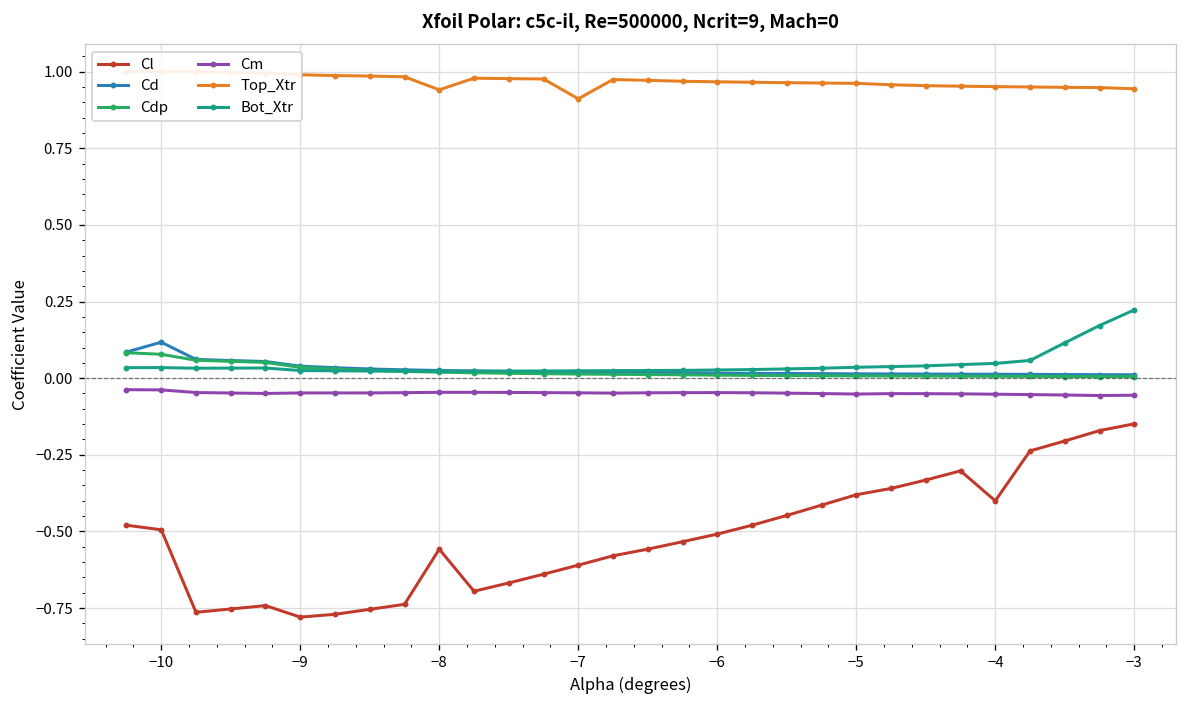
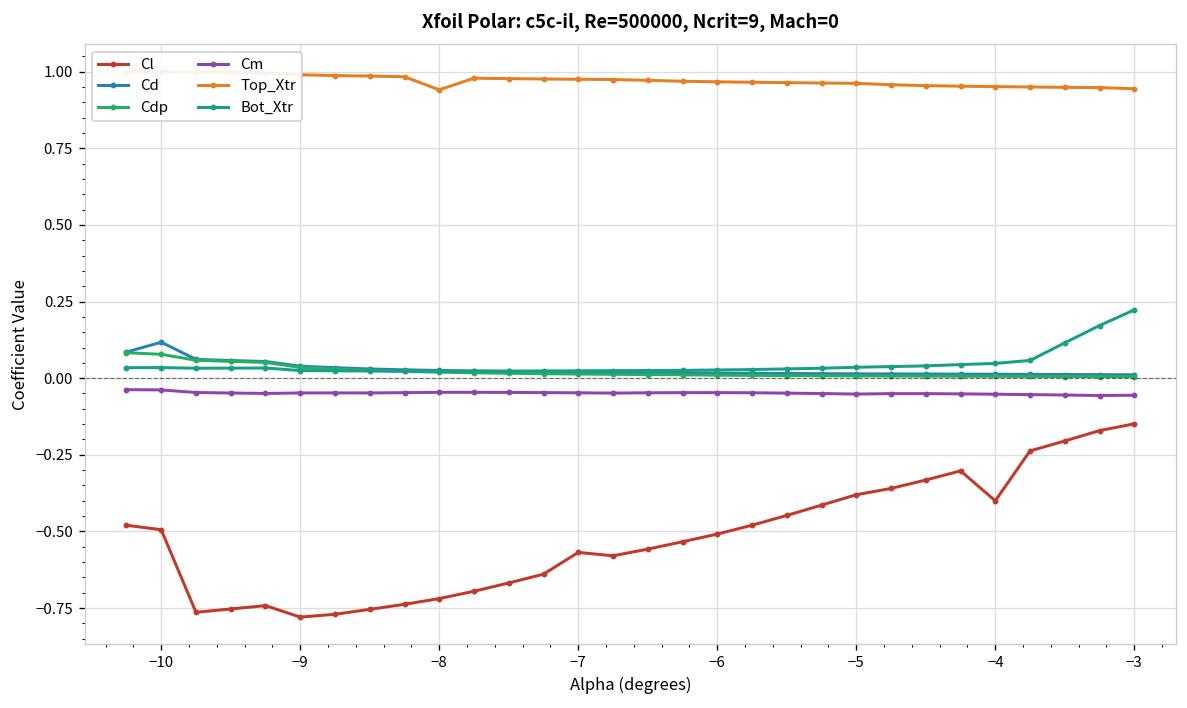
Cl, −8: -0.56 -> -0.72
Cl, −7: -0.61 -> -0.57
Top_Xtr, −7: 0.91 -> 0.97
